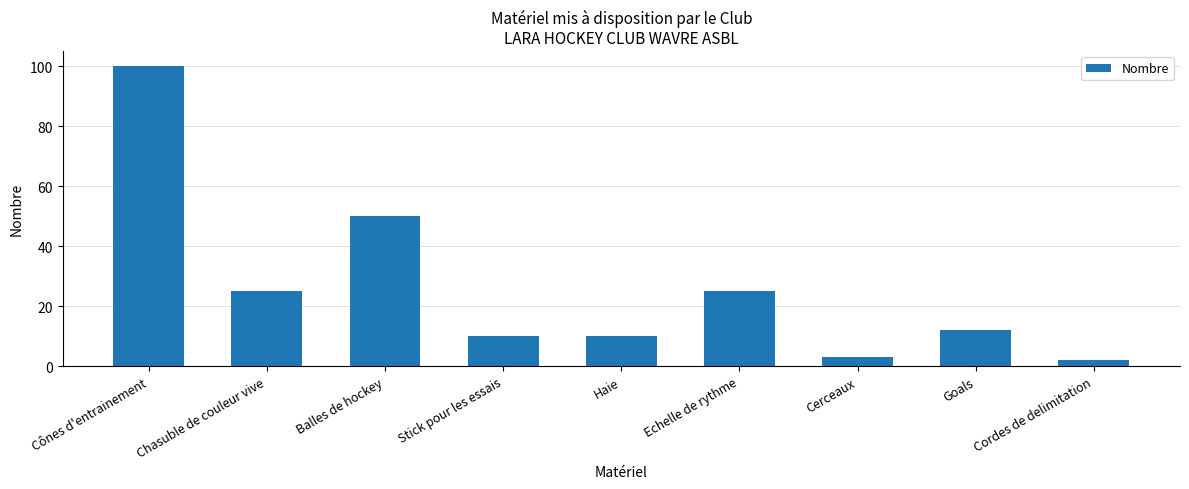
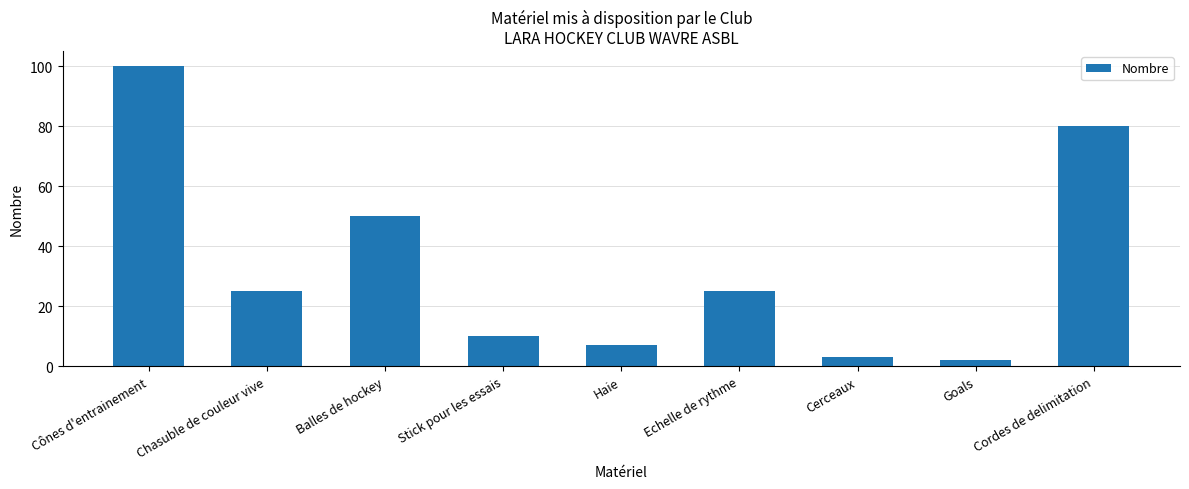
Haie: 10 -> 7
Goals: 12 -> 2
Cordes de delimitation: 2 -> 80
